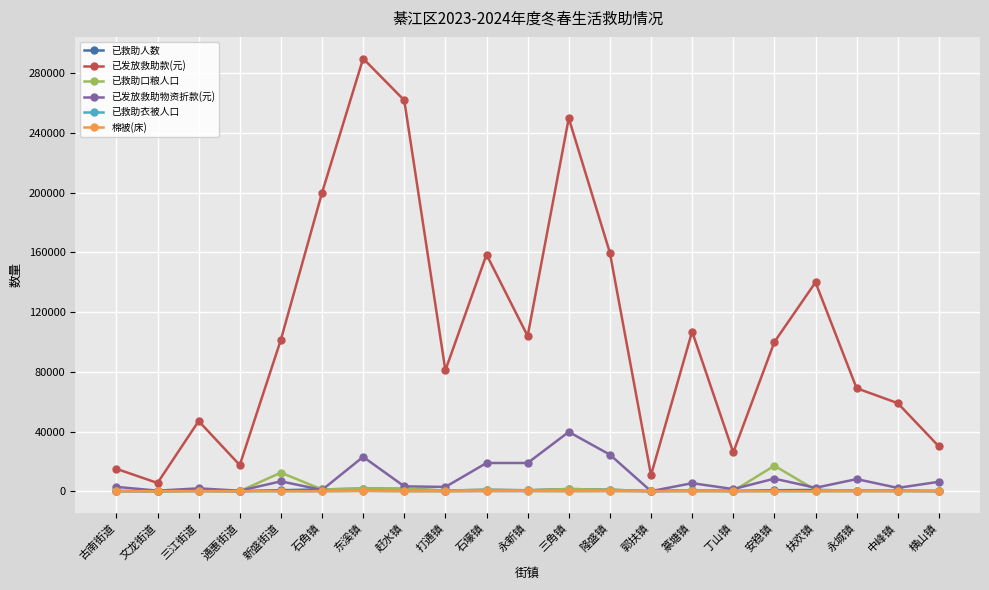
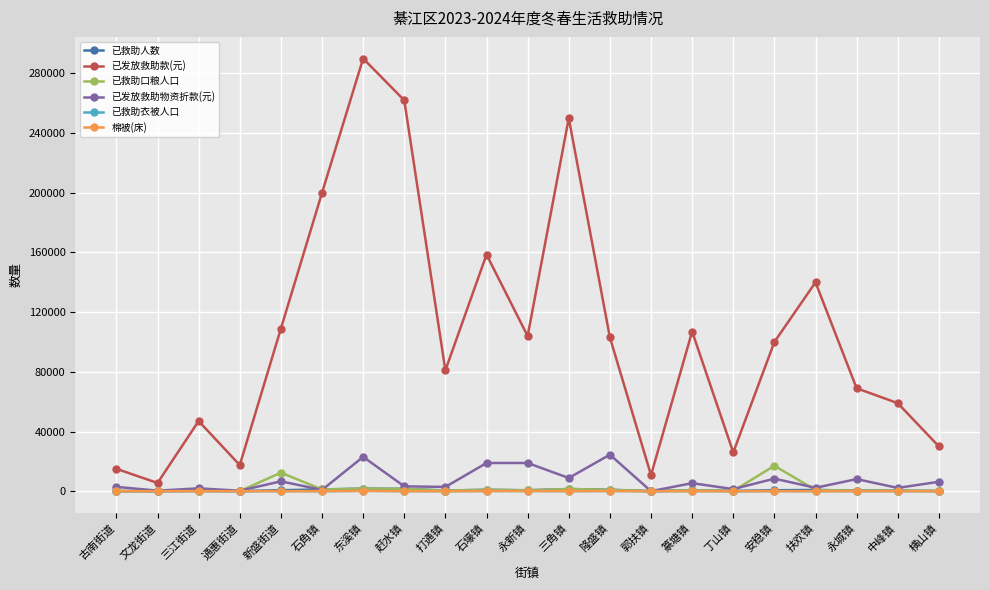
已发放救助款(元), 新盛街道: 102000 -> 109000
已发放救助物资折款(元), 三角镇: 40000 -> 9000
已发放救助款(元), 隆盛镇: 160000 -> 103000
